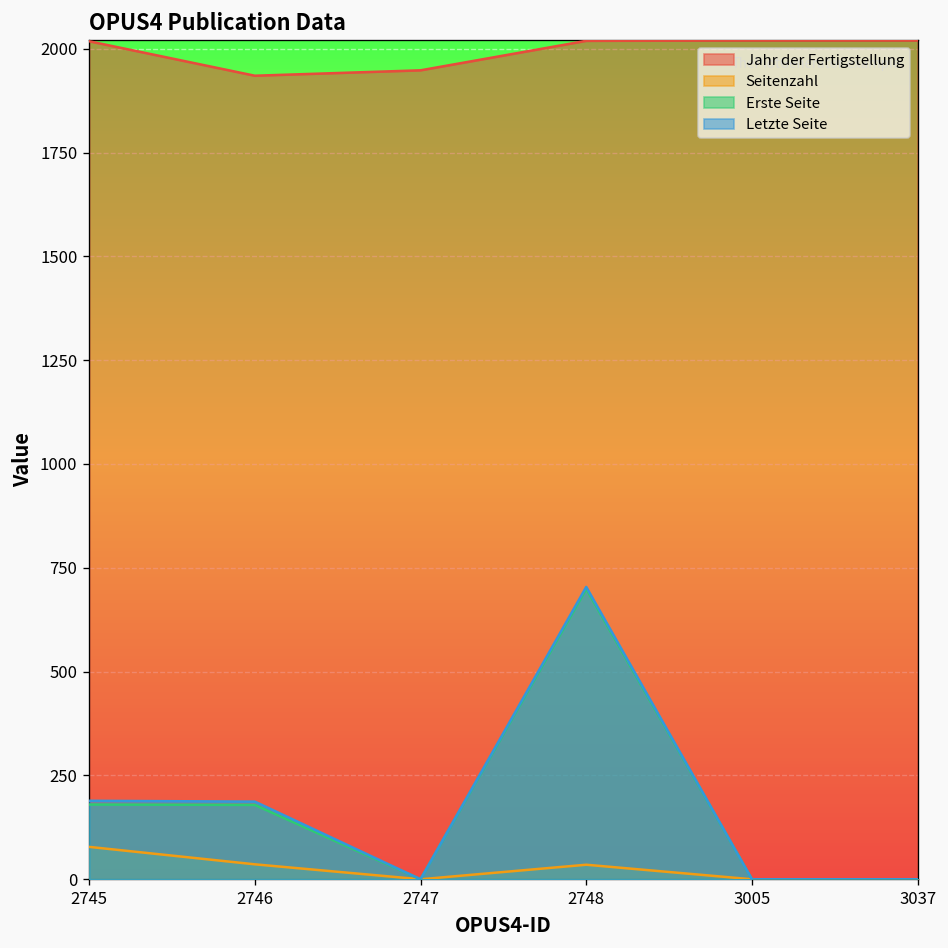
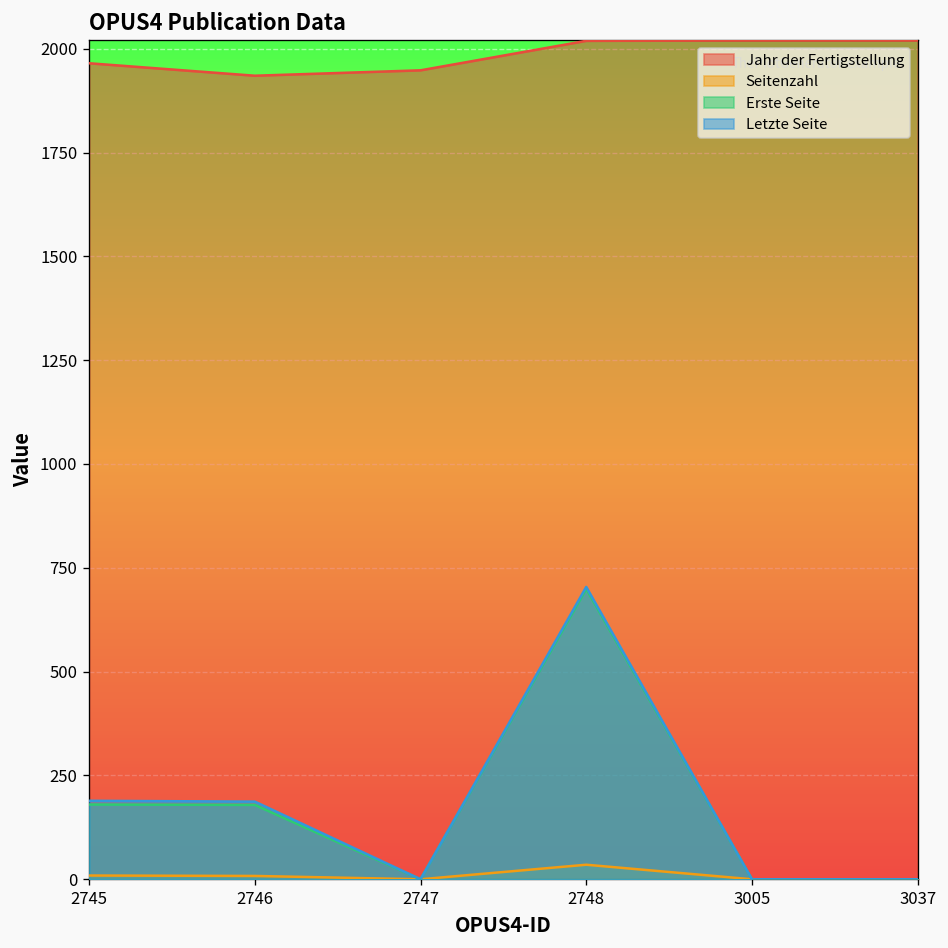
Jahr der Fertigstellung, 2745: 2020 -> 1970
Seitenzahl, 2745: 80 -> 10
Seitenzahl, 2746: 40 -> 10
